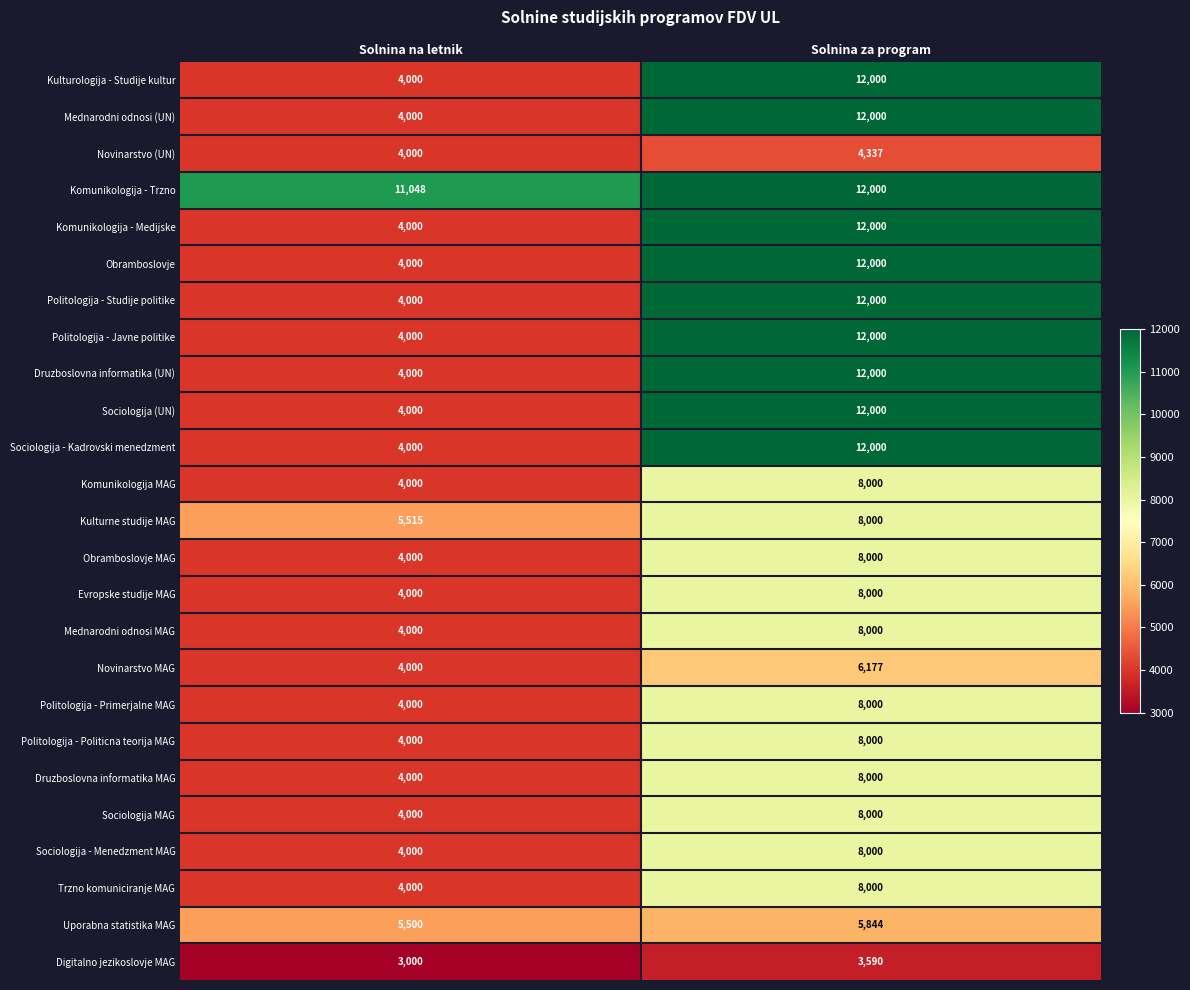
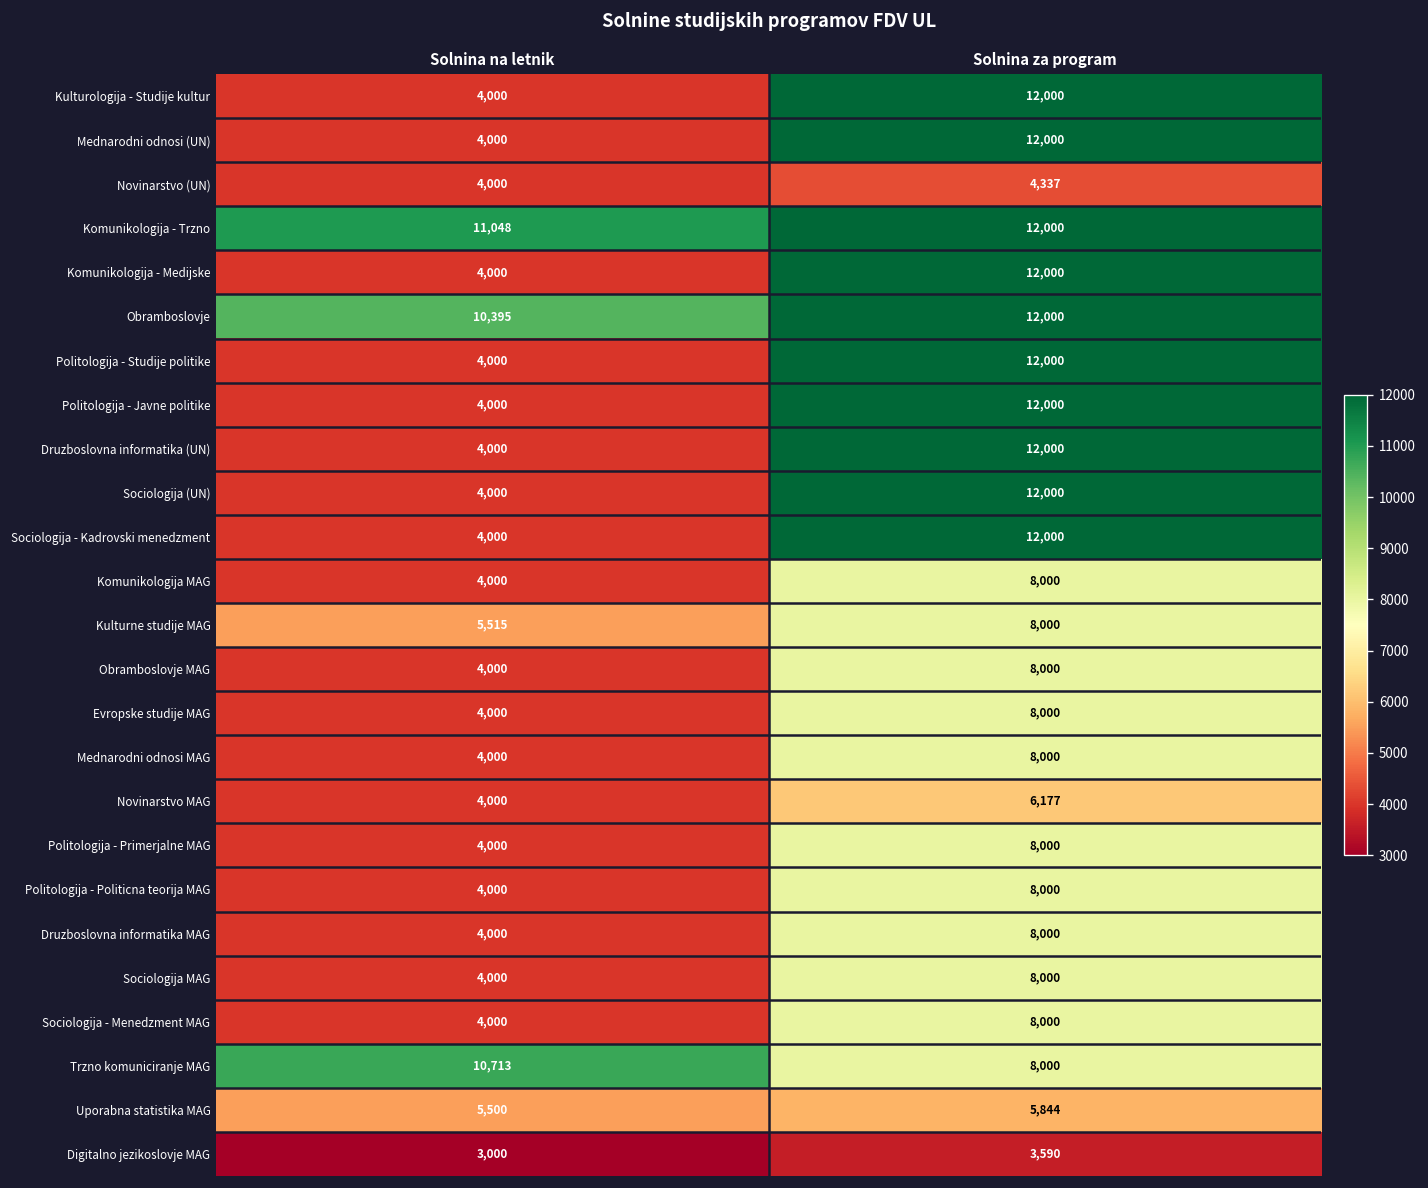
Obramboslovje, Solnina na letnik: 4,000 -> 10,395
Trzno komuniciranje MAG, Solnina na letnik: 4,000 -> 10,713
